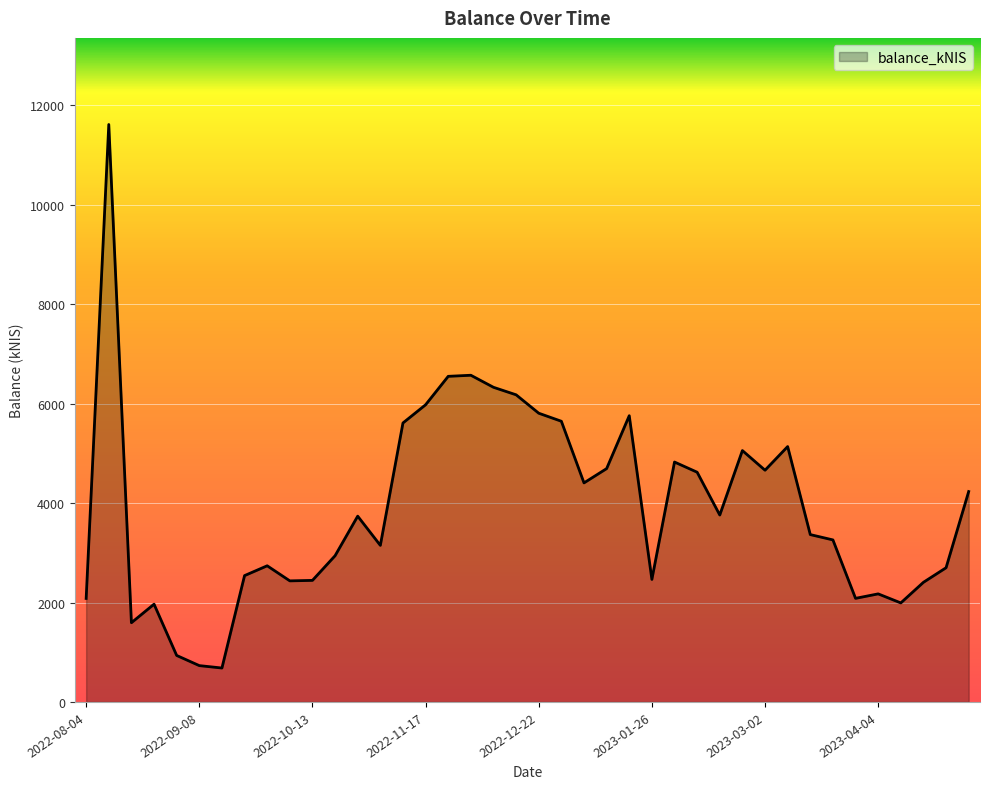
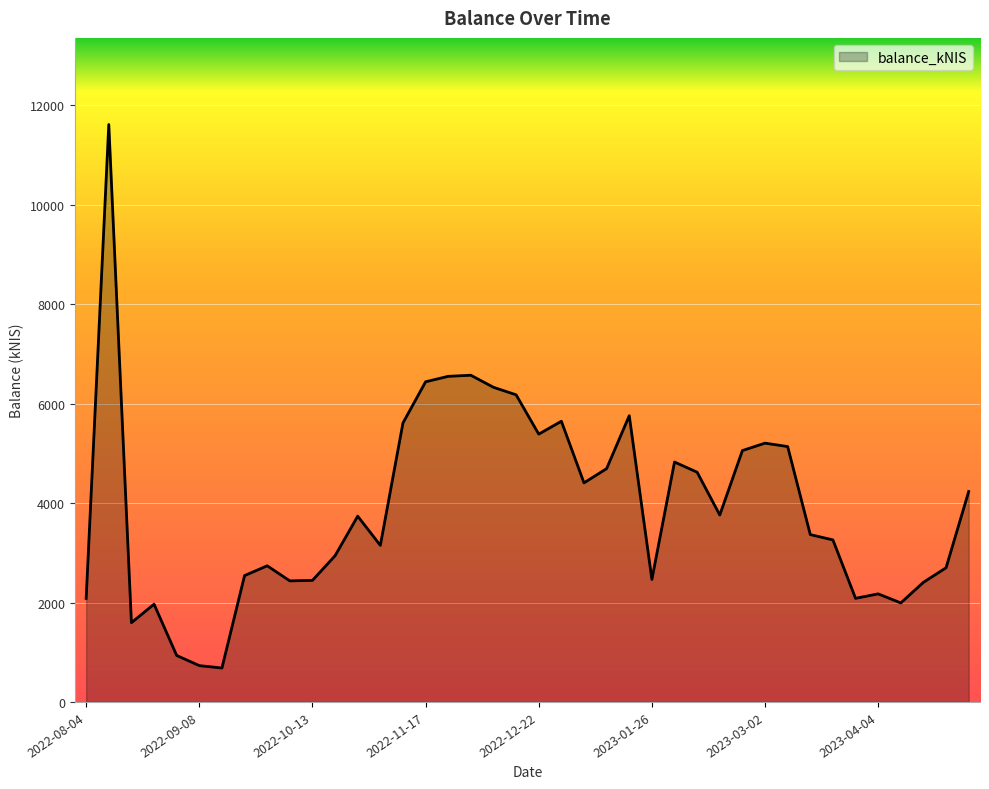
2022-11-17: 6000 -> 6400
2022-12-22: 5800 -> 5400
2023-03-02: 4700 -> 5200
